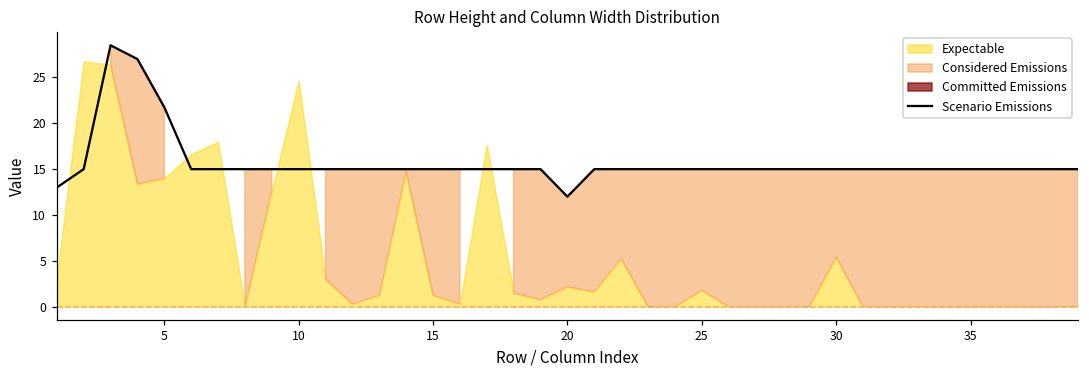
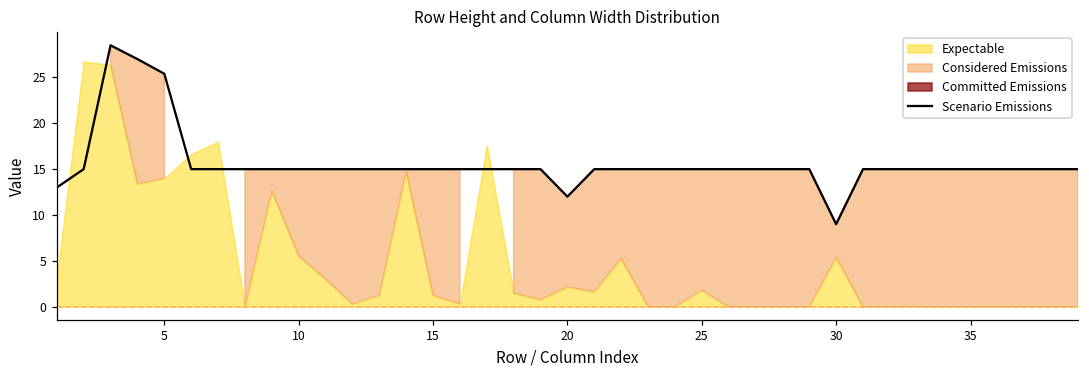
Scenario Emissions, 5: 22 -> 25
Expectable, 10: 25 -> 6
Scenario Emissions, 30: 15 -> 9
